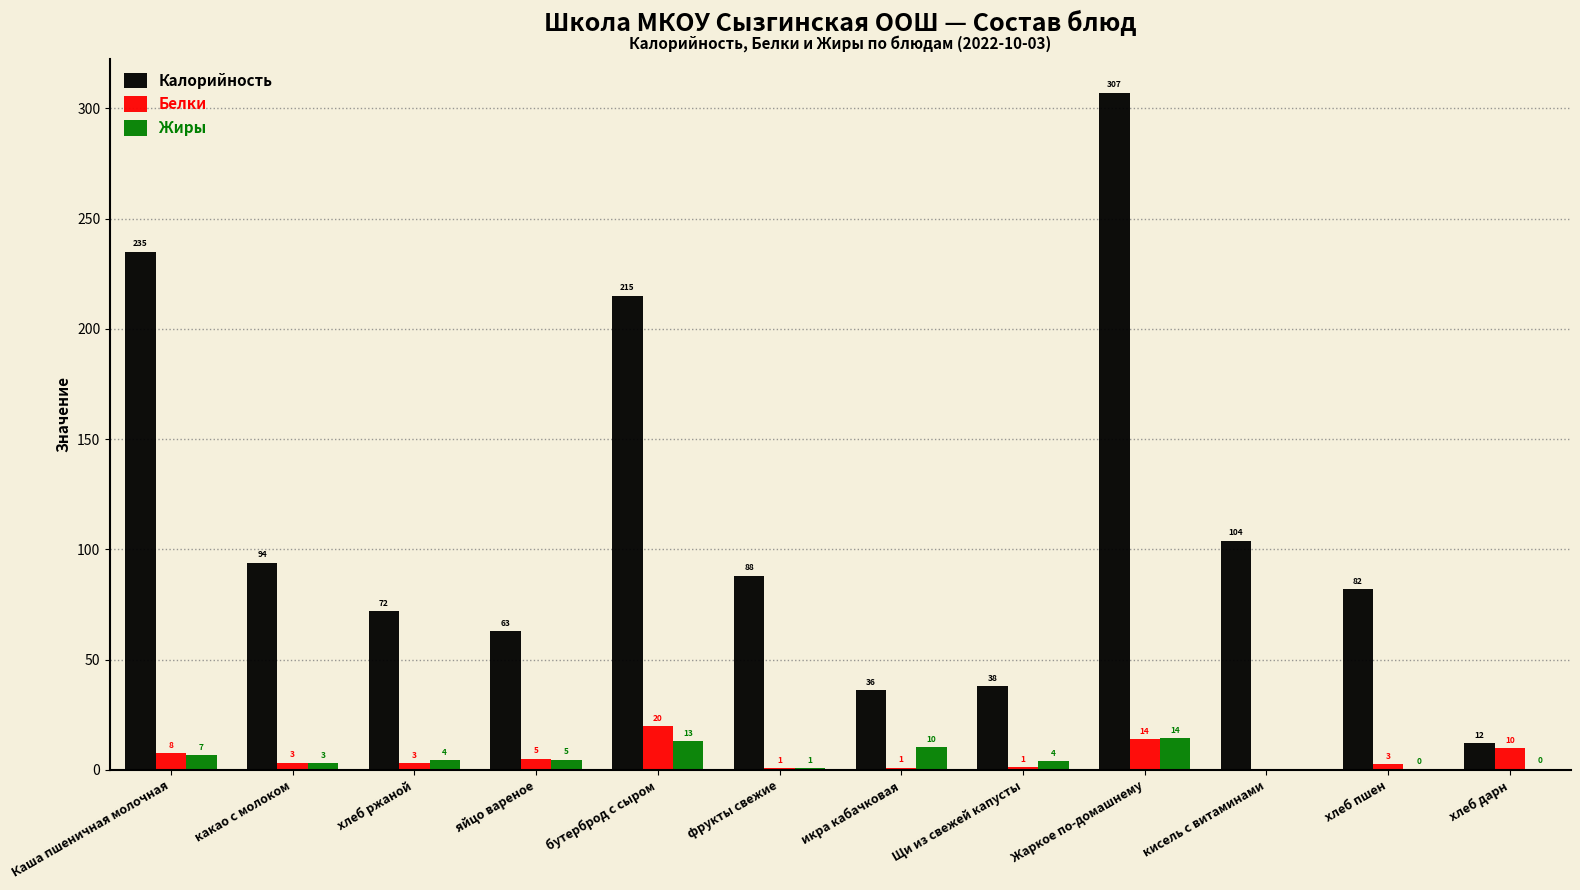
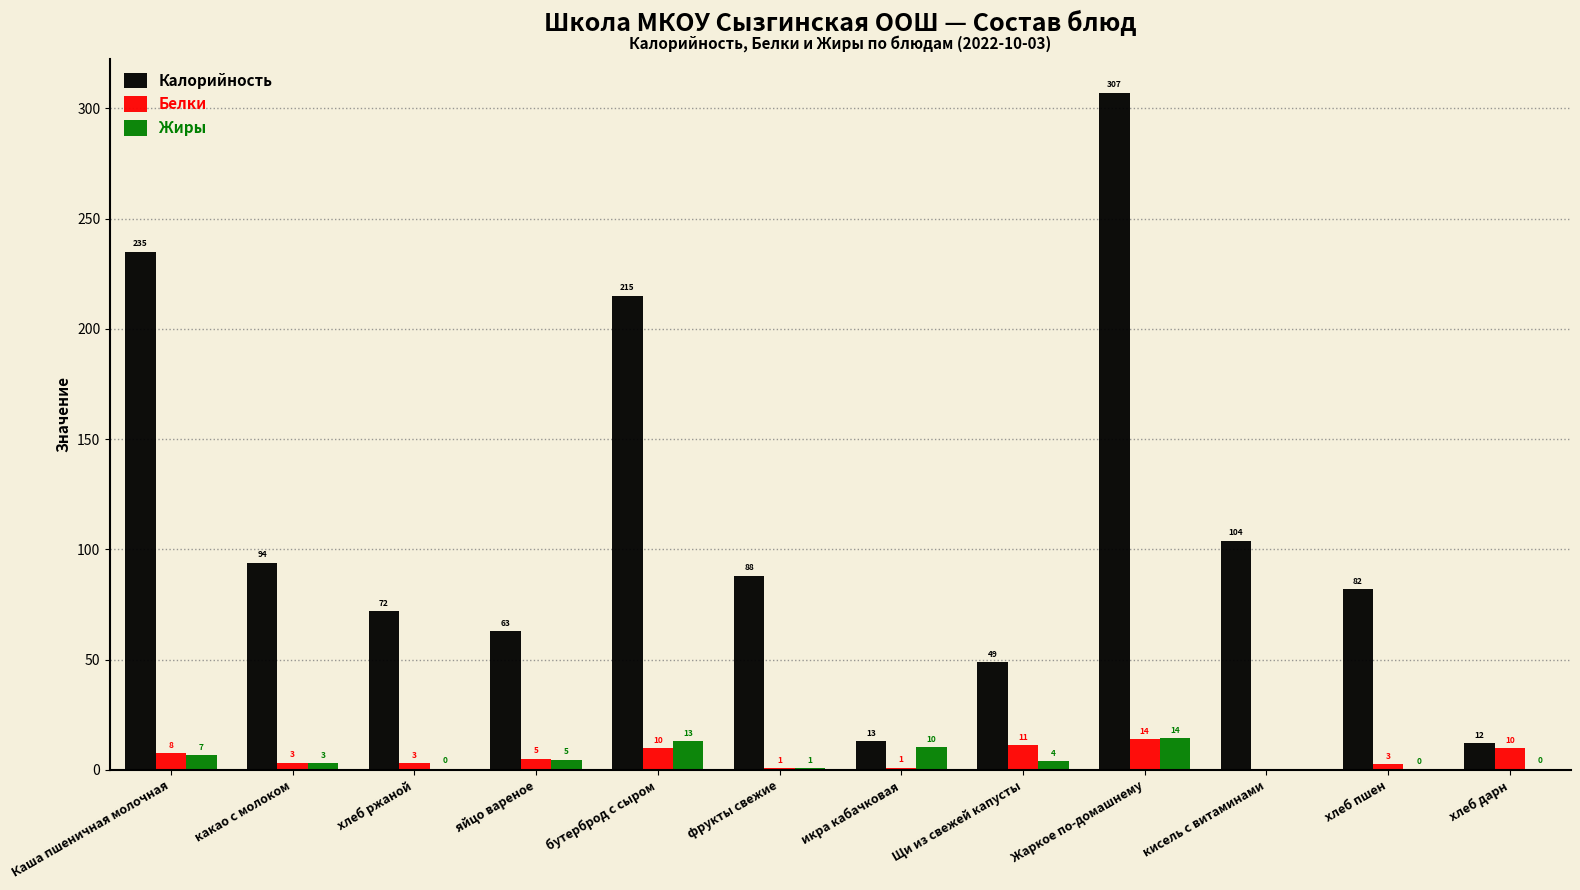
Жиры, хлеб ржаной: 4 -> 0
Белки, бутерброд с сыром: 20 -> 10
Калорийность, икра кабачковая: 36 -> 13
Калорийность, Щи из свежей капусты: 38 -> 49
Белки, Щи из свежей капусты: 1 -> 11
